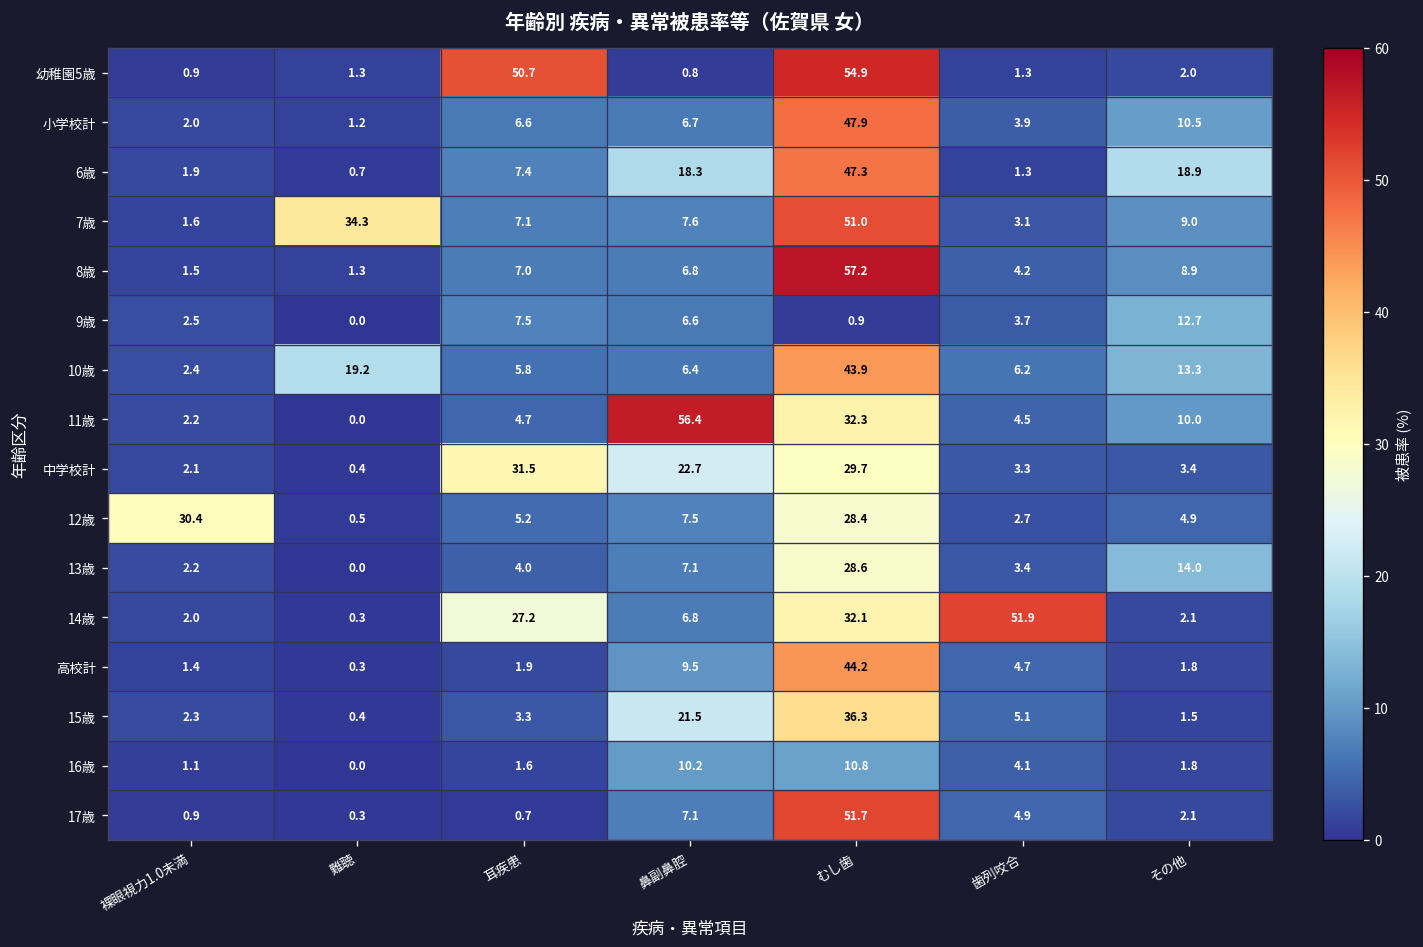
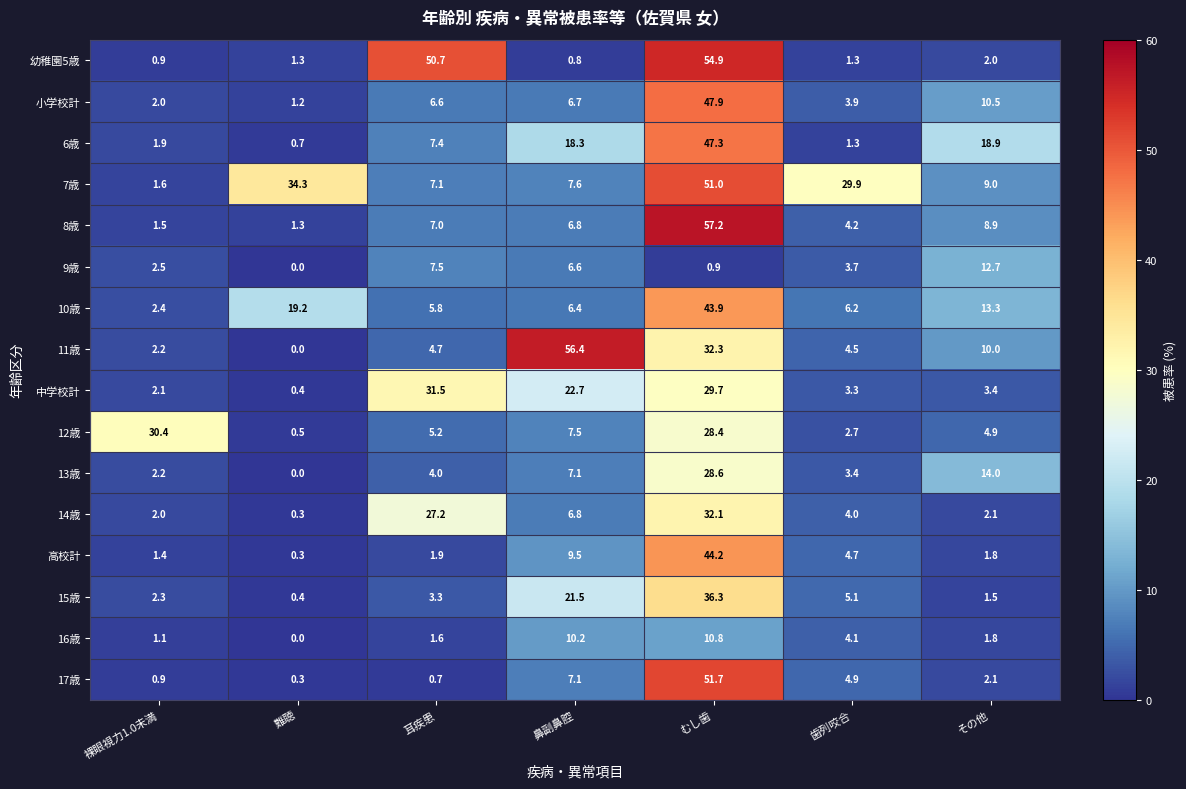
7歳, 歯列咬合: 3.1 -> 29.9
14歳, 歯列咬合: 51.9 -> 4.0
